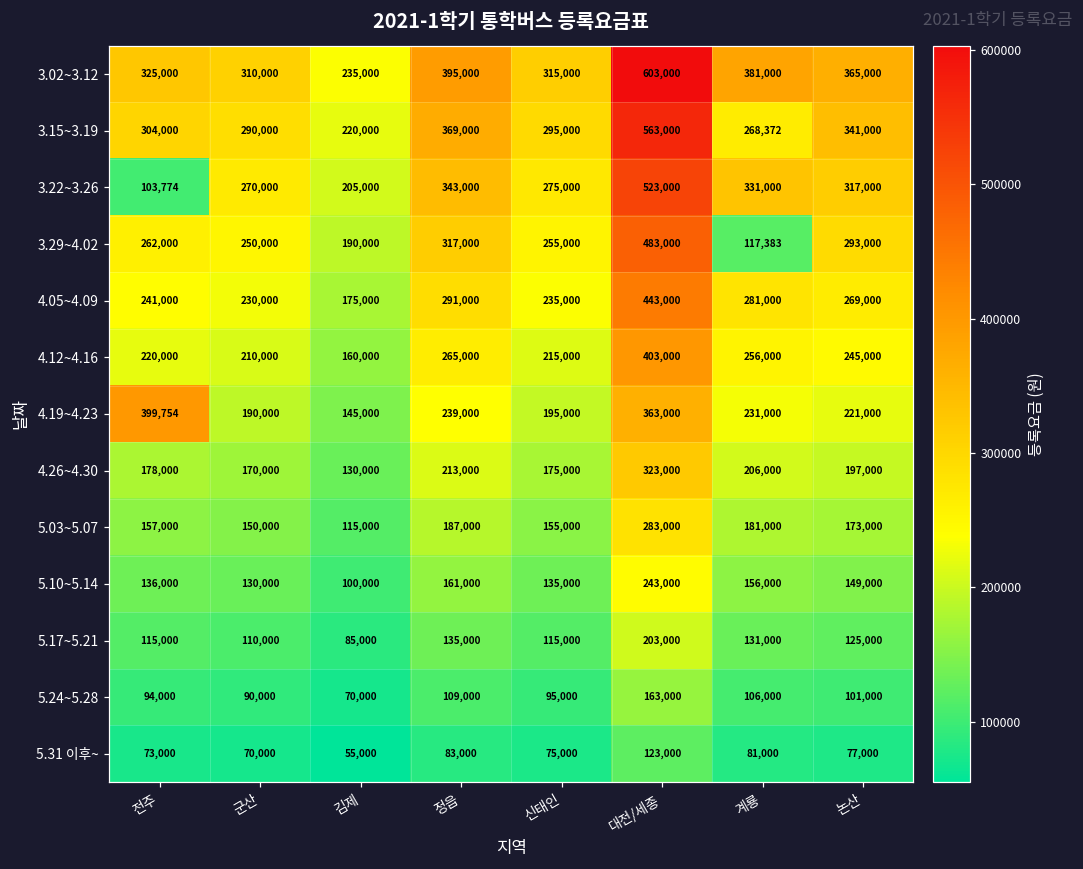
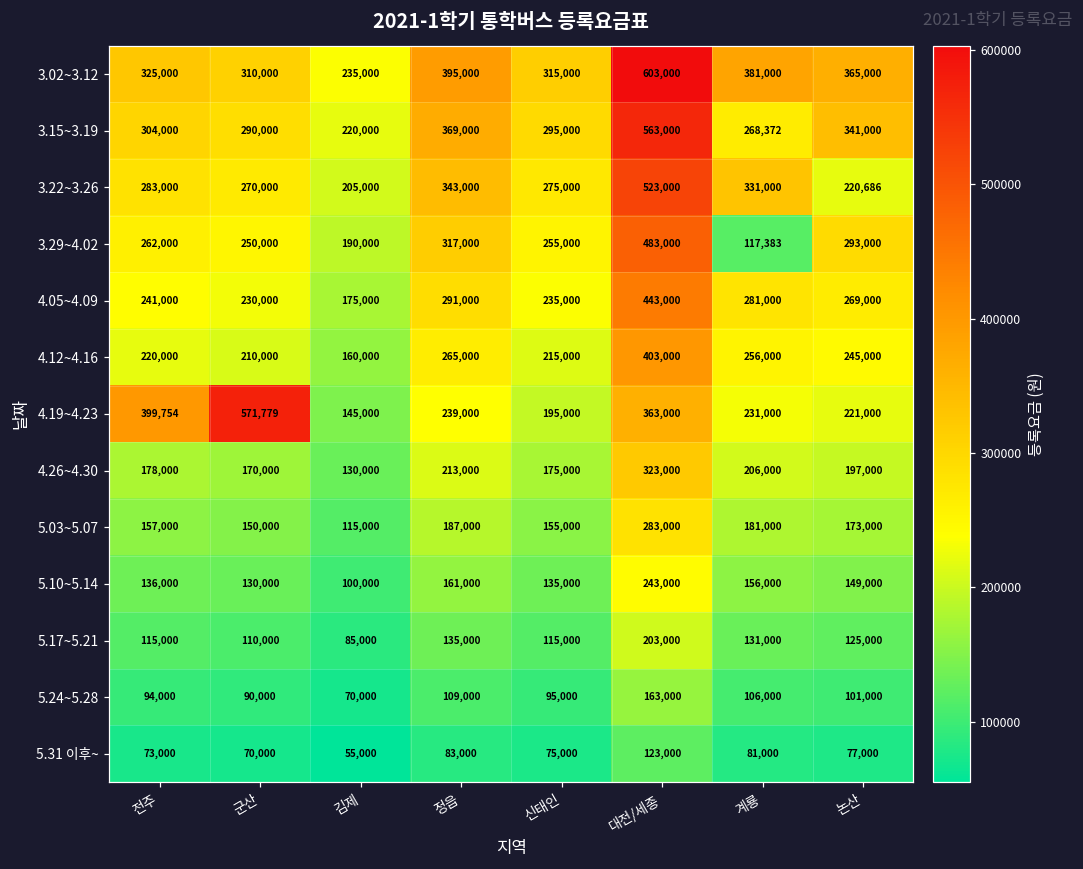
3.22~3.26, 전주: 103,774 -> 283,000
3.22~3.26, 논산: 317,000 -> 220,686
4.19~4.23, 군산: 190,000 -> 571,779
